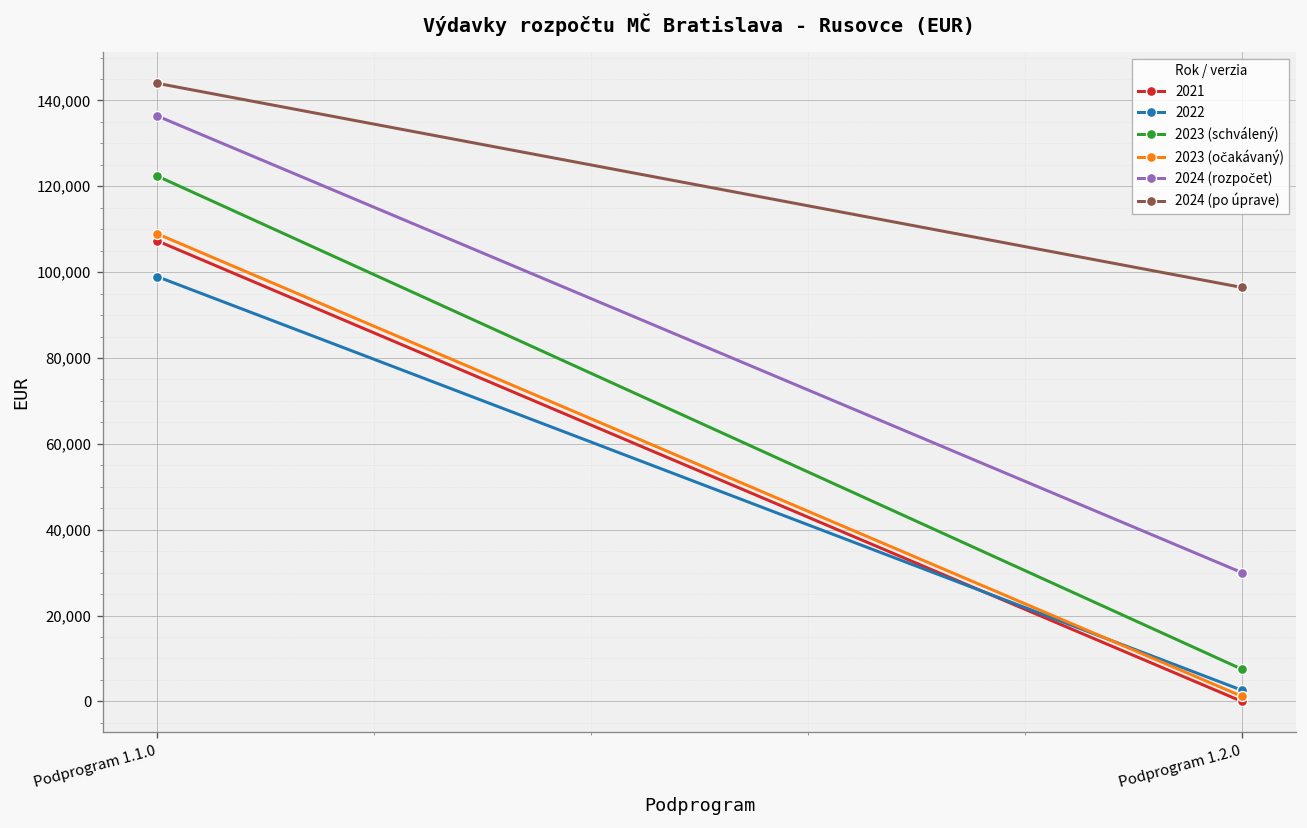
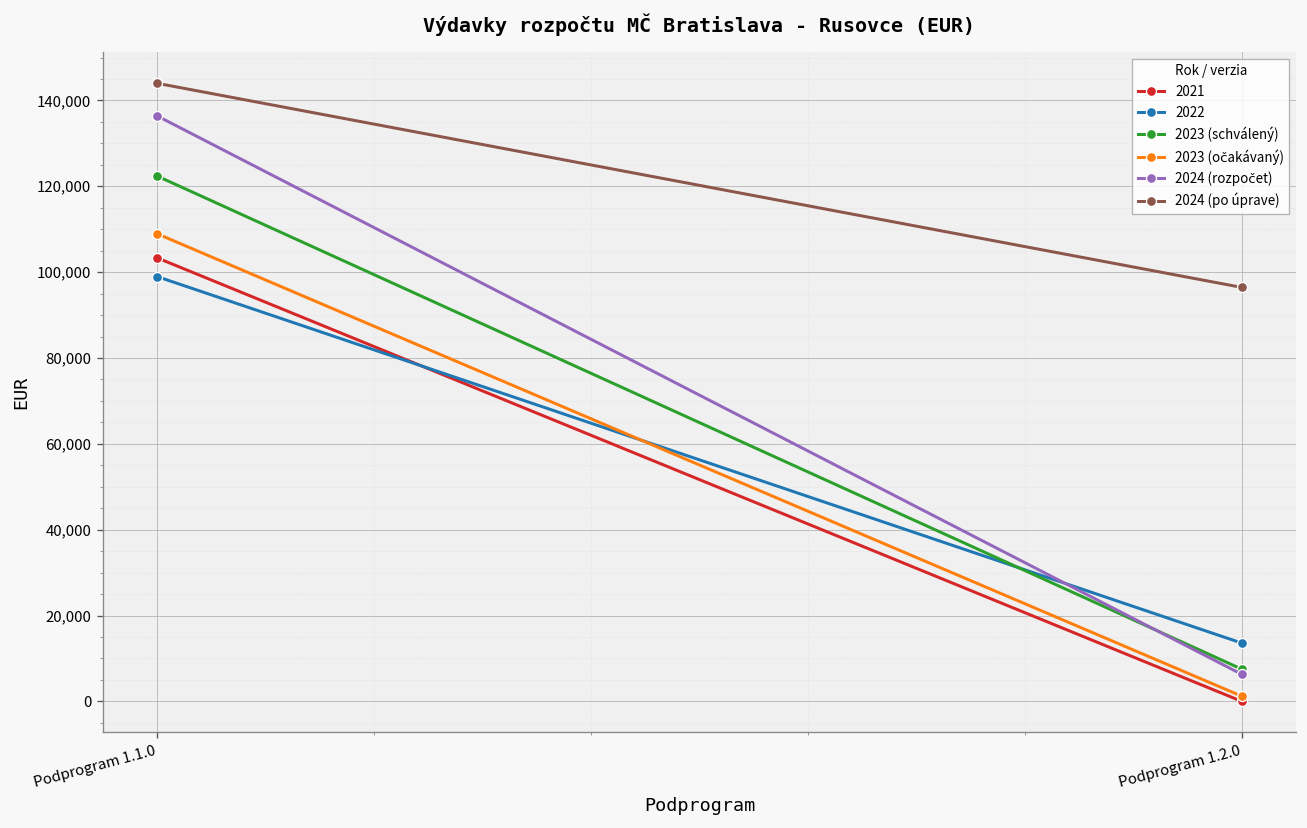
2021, Podprogram 1.1.0: 107,000 -> 103,000
2022, Podprogram 1.2.0: 3,000 -> 14,000
2024 (rozpočet), Podprogram 1.2.0: 30,000 -> 6,000
